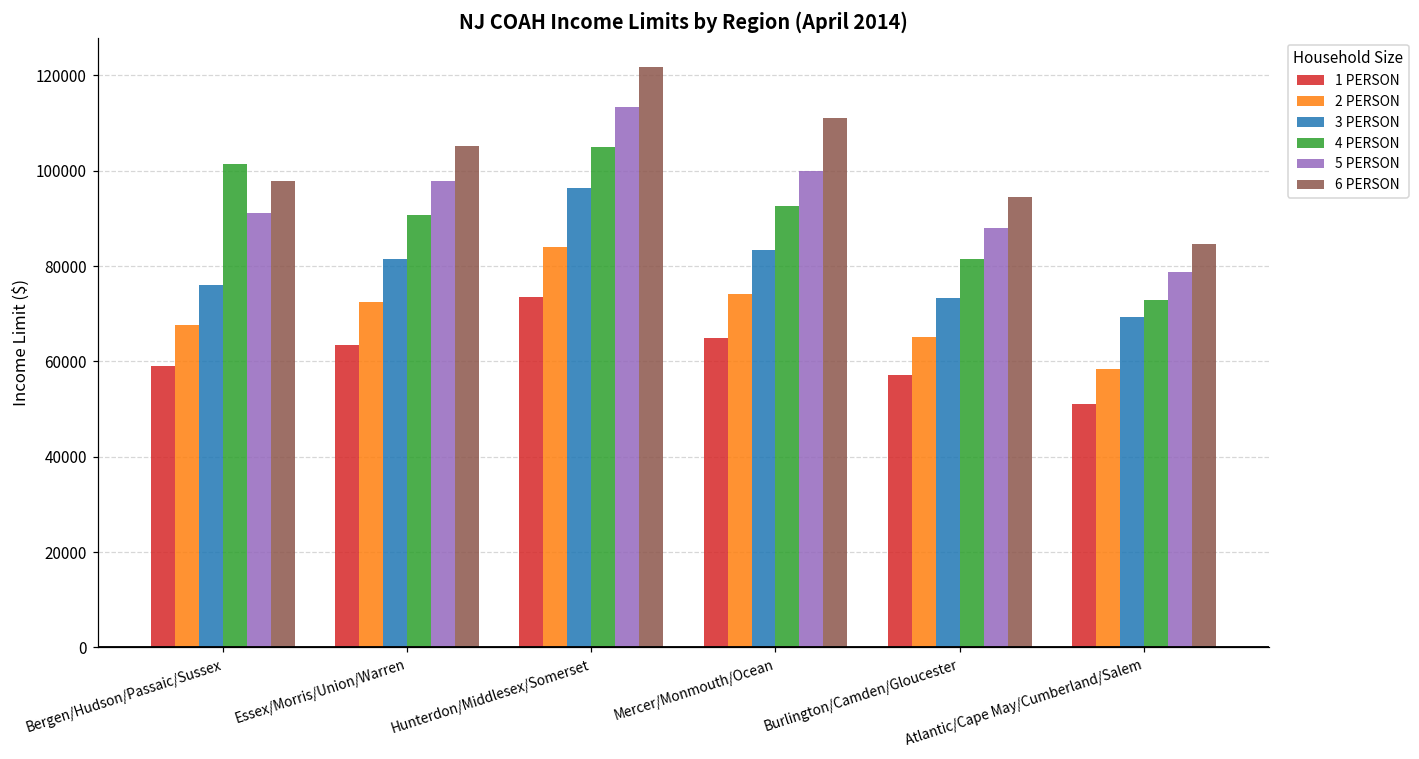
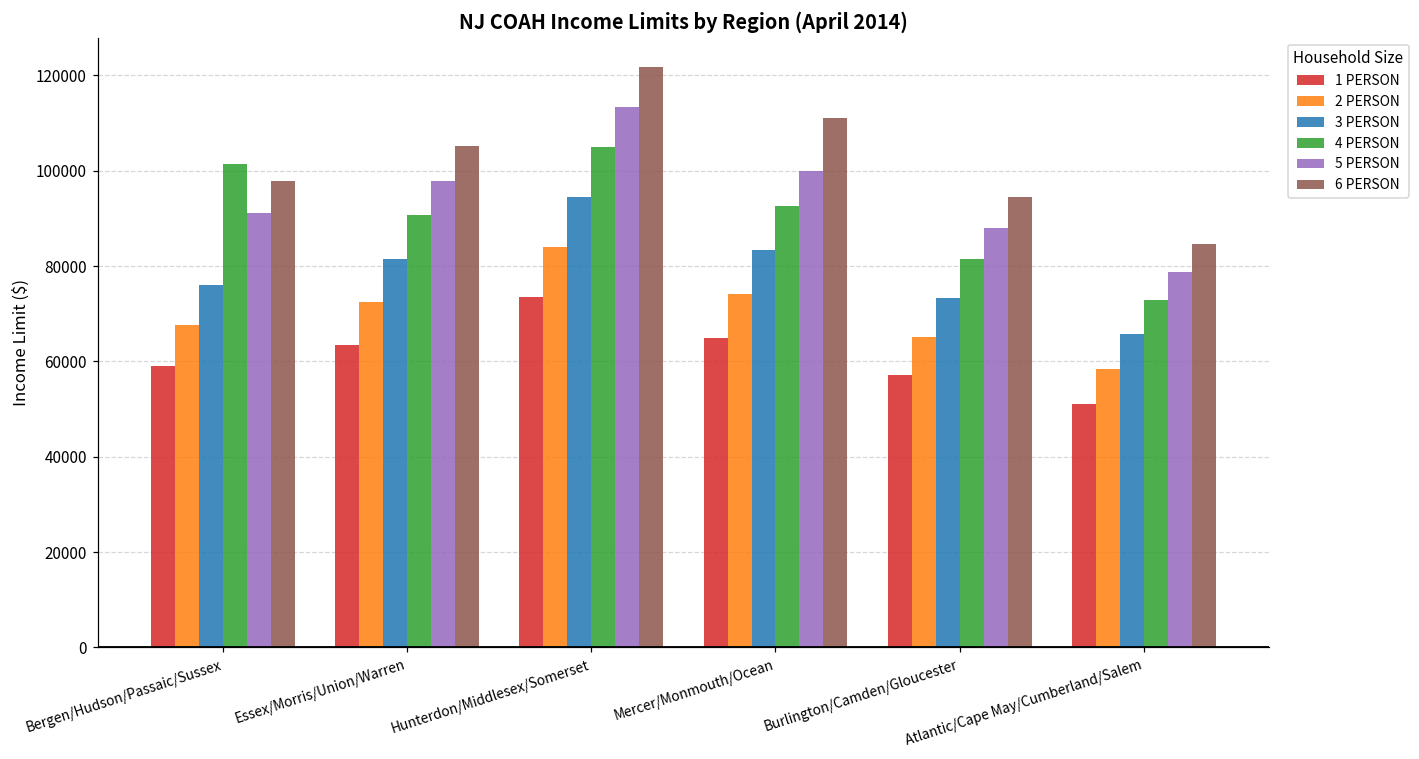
3 PERSON, Hunterdon/Middlesex/Somerset: 96000 -> 95000
3 PERSON, Atlantic/Cape May/Cumberland/Salem: 69000 -> 66000
